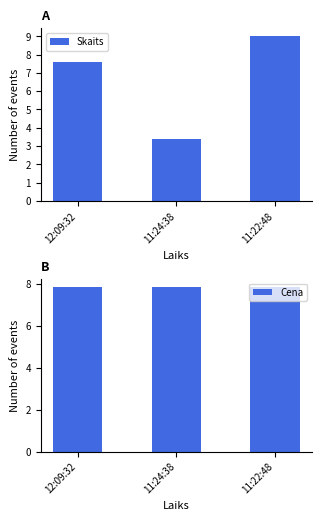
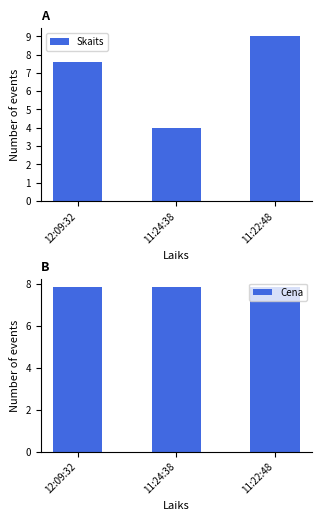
A, 11:24:38: 3.4 -> 4.0
